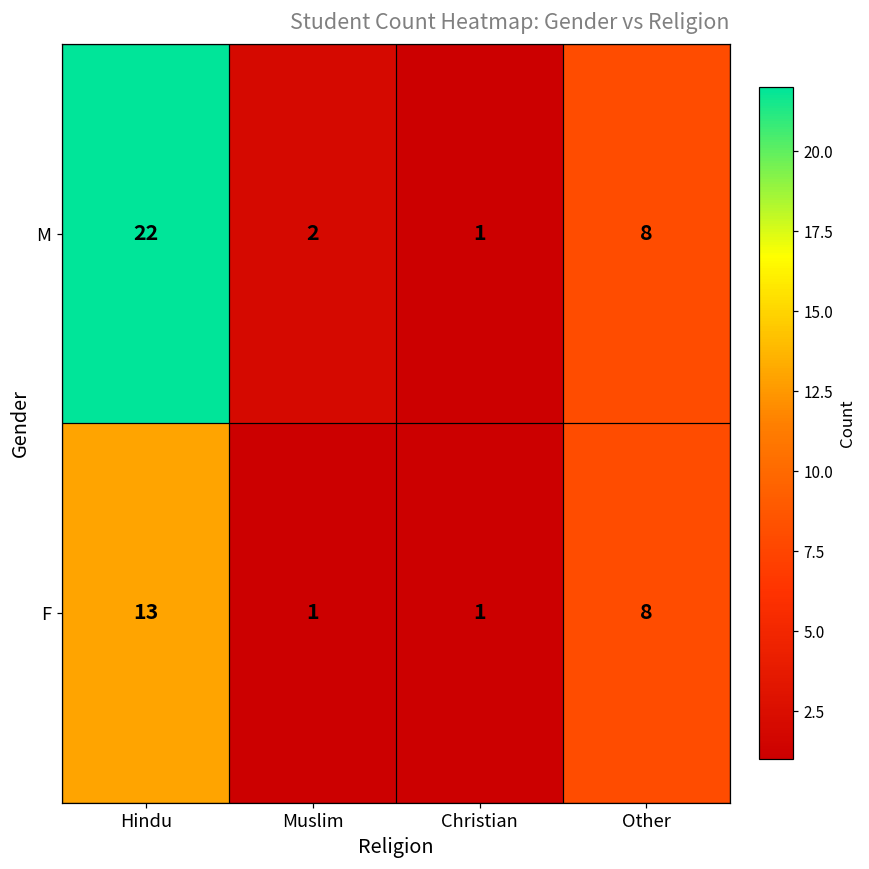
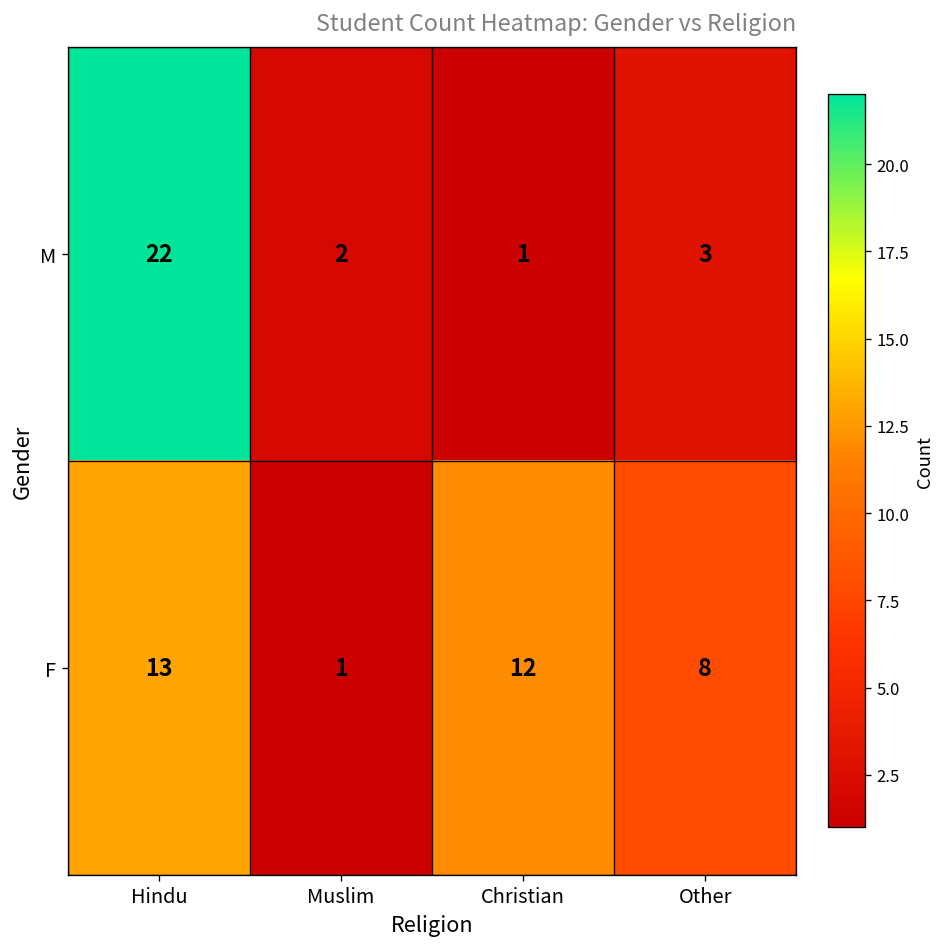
M, Other: 8 -> 3
F, Christian: 1 -> 12
